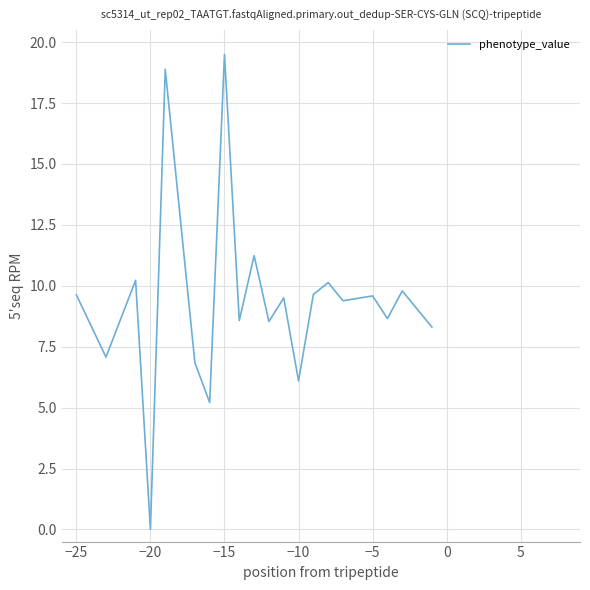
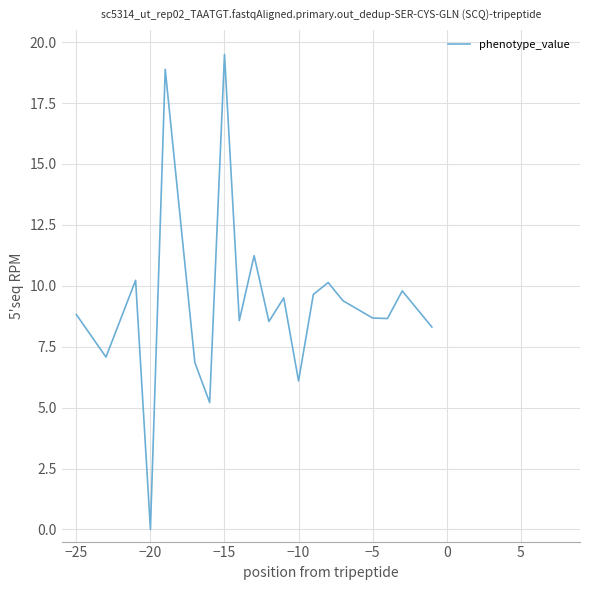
−25: 9.6 -> 8.8
−5: 9.6 -> 8.7
